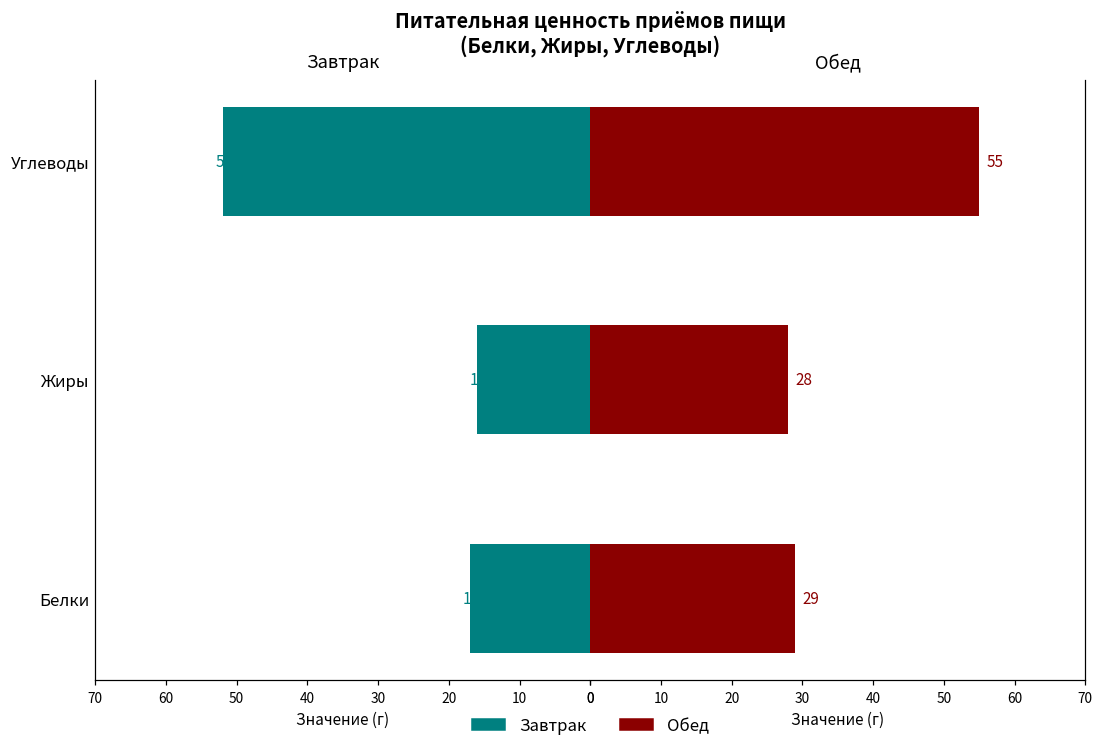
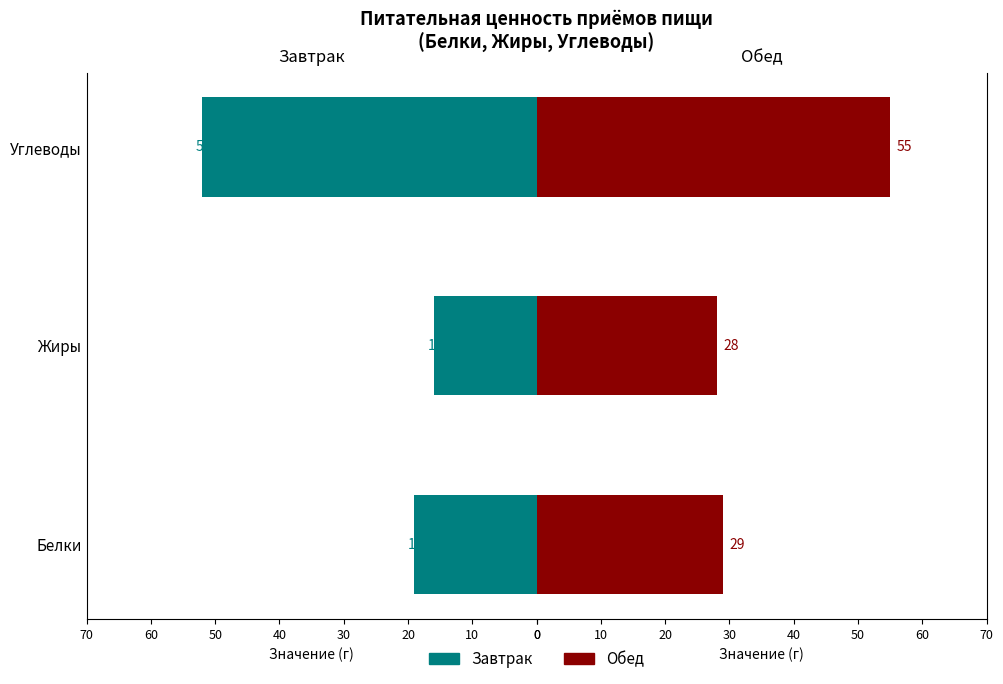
Завтрак, Белки: 17 -> 19
